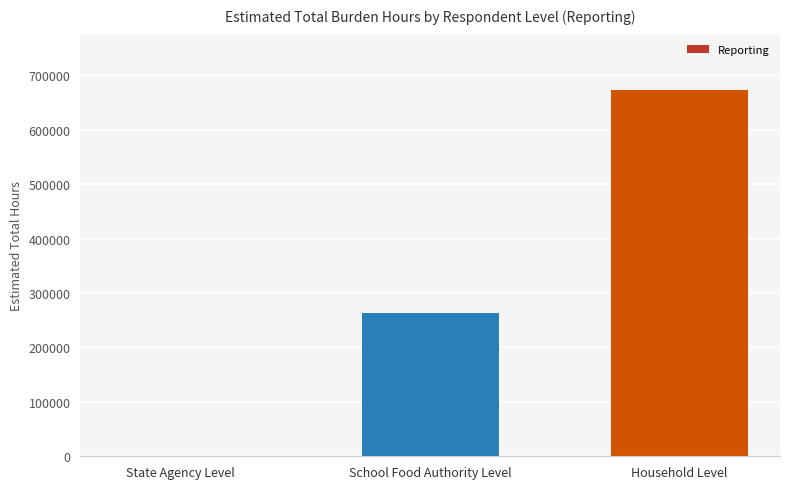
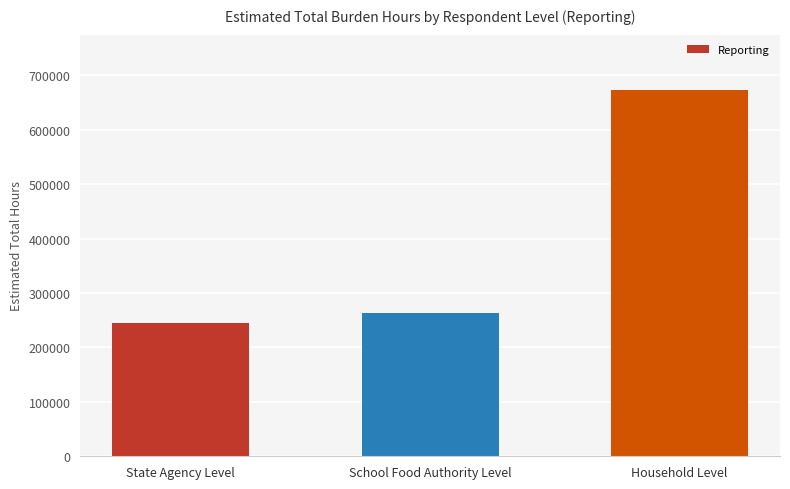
State Agency Level: 0 -> 240000
